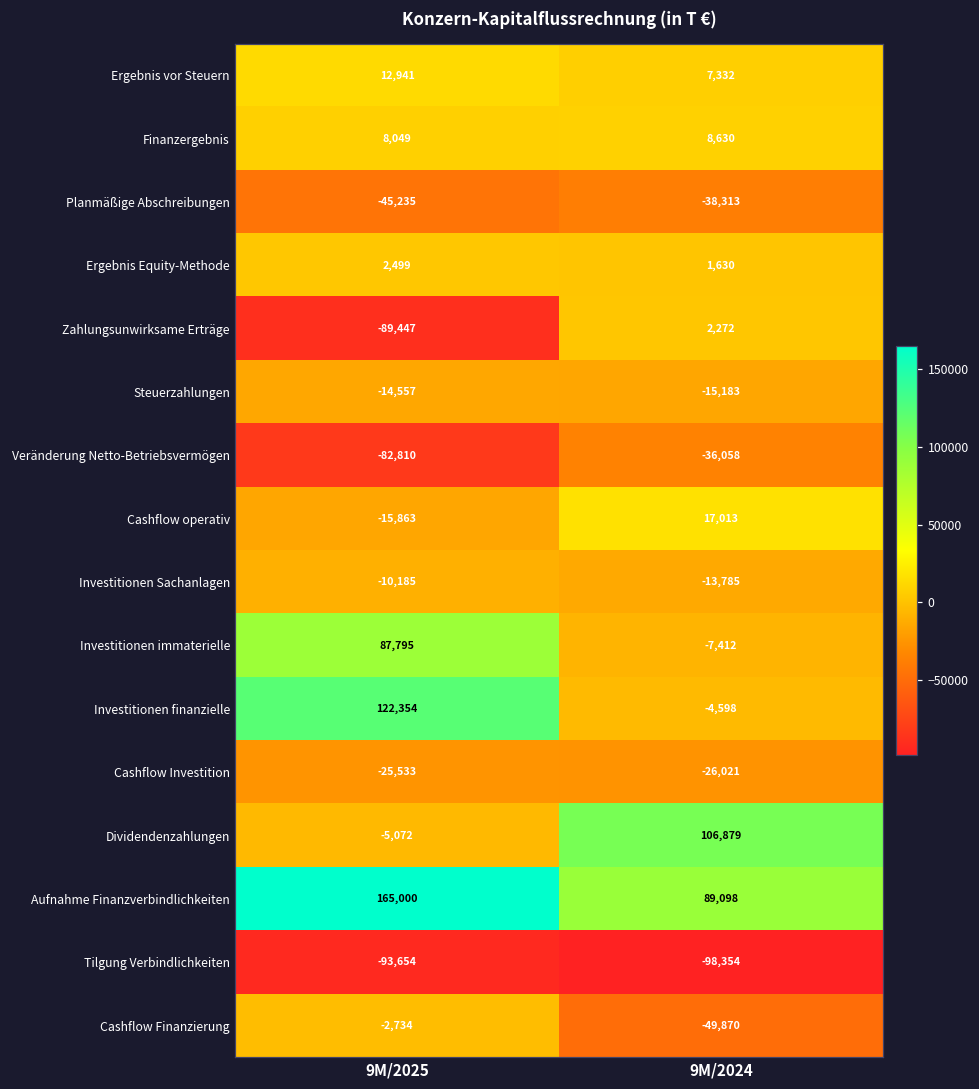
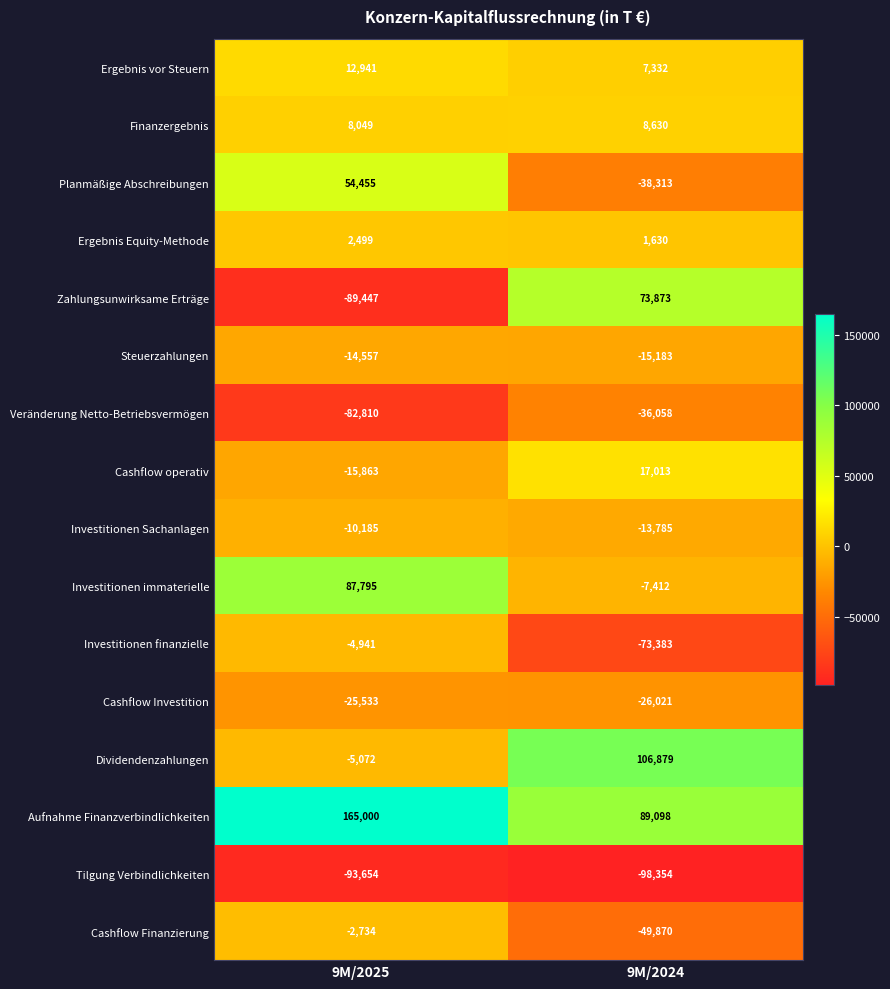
Planmäßige Abschreibungen, 9M/2025: -45,235 -> 54,455
Zahlungsunwirksame Erträge, 9M/2024: 2,272 -> 73,873
Investitionen finanzielle, 9M/2025: 122,354 -> -4,941
Investitionen finanzielle, 9M/2024: -4,598 -> -73,383
